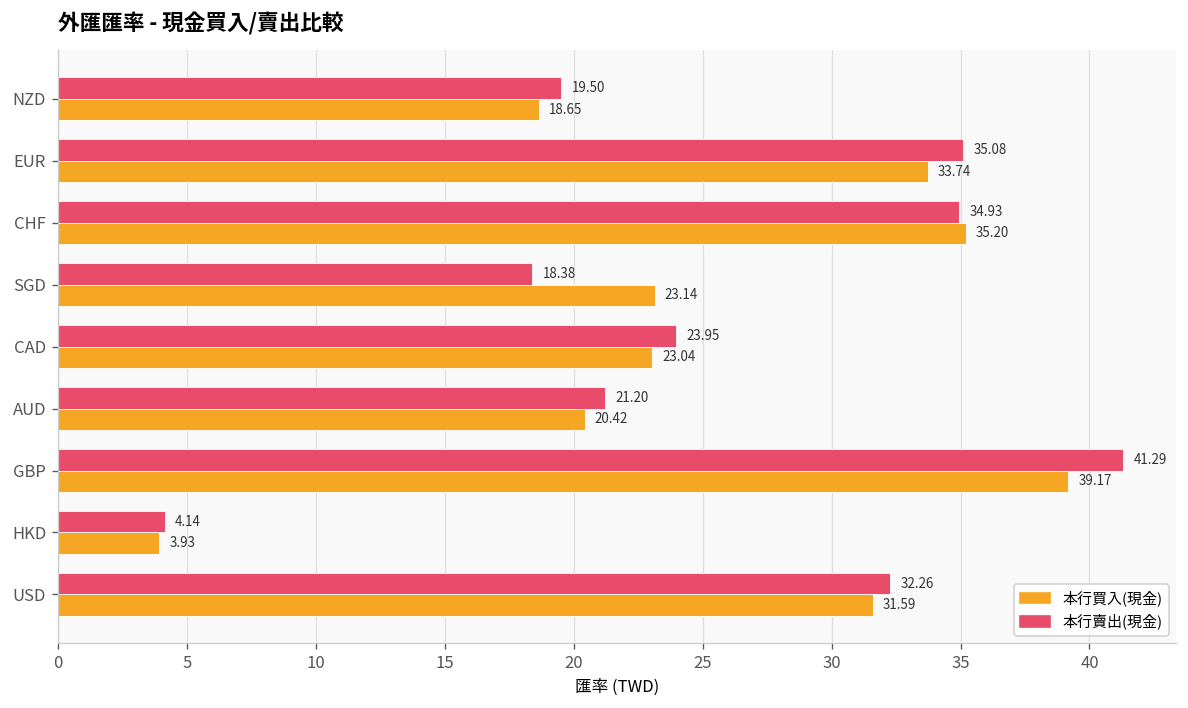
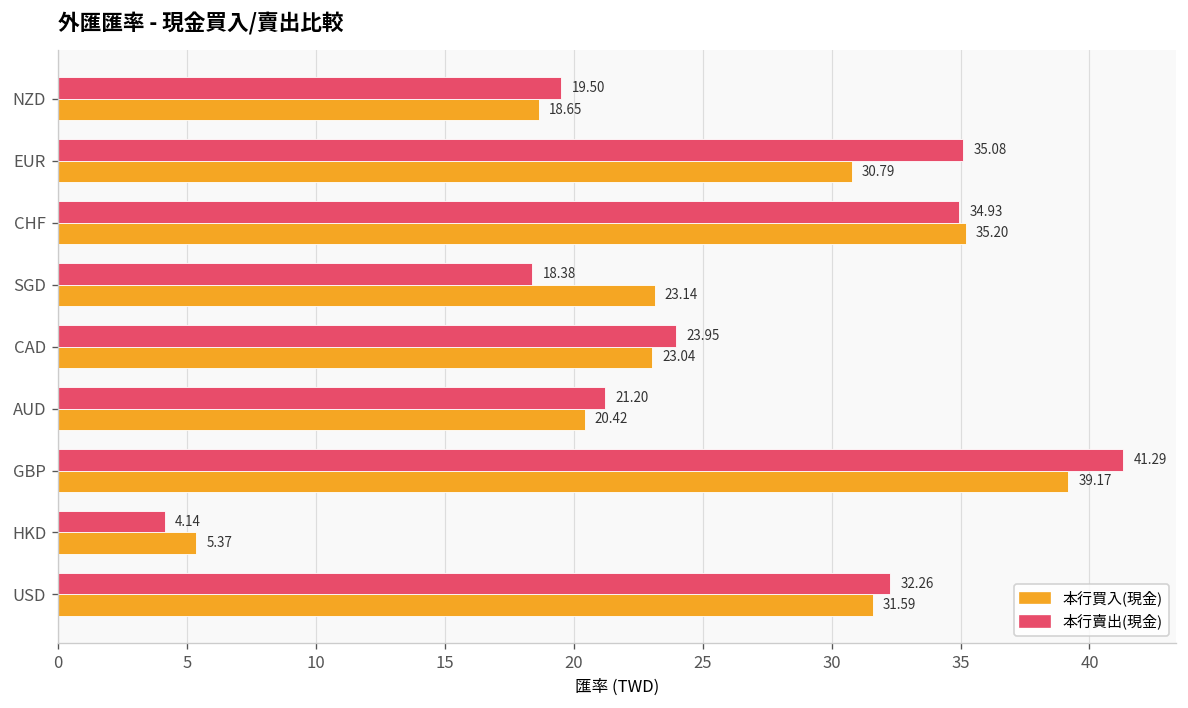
本行買入(現金), EUR: 33.74 -> 30.79
本行買入(現金), HKD: 3.93 -> 5.37
